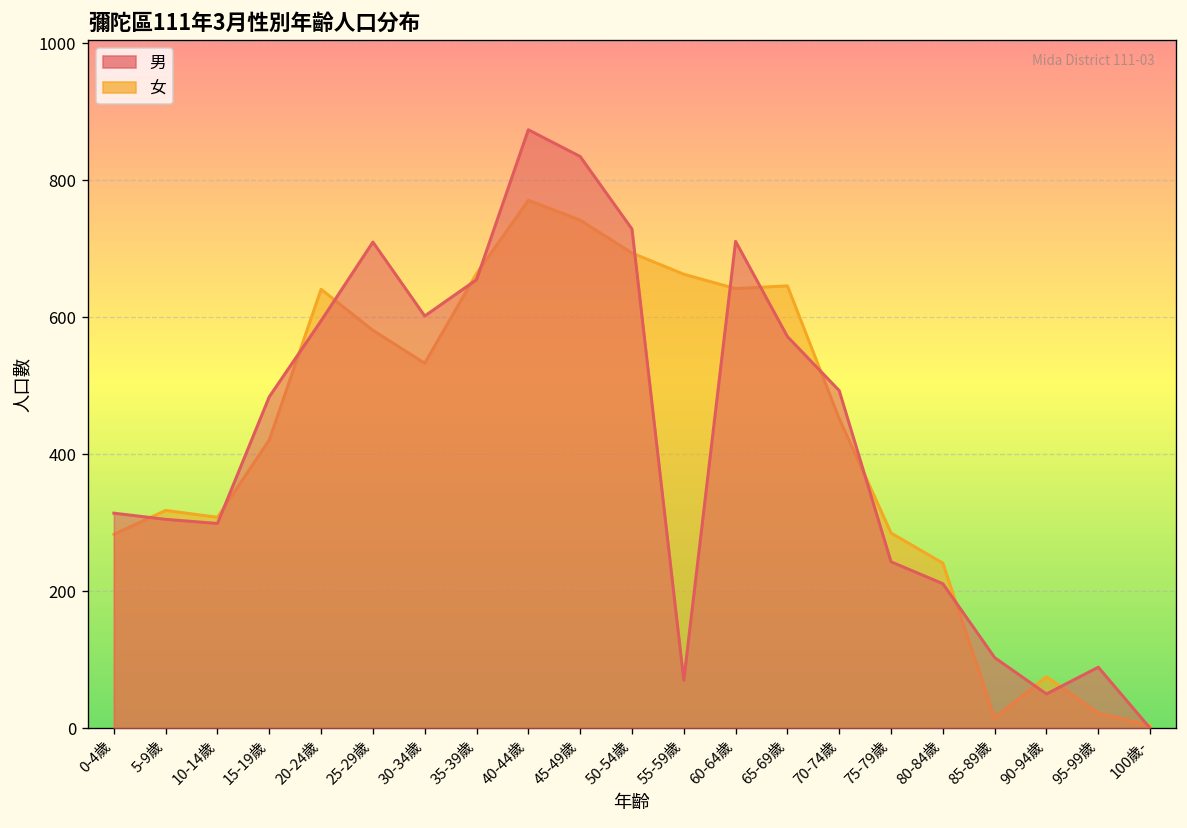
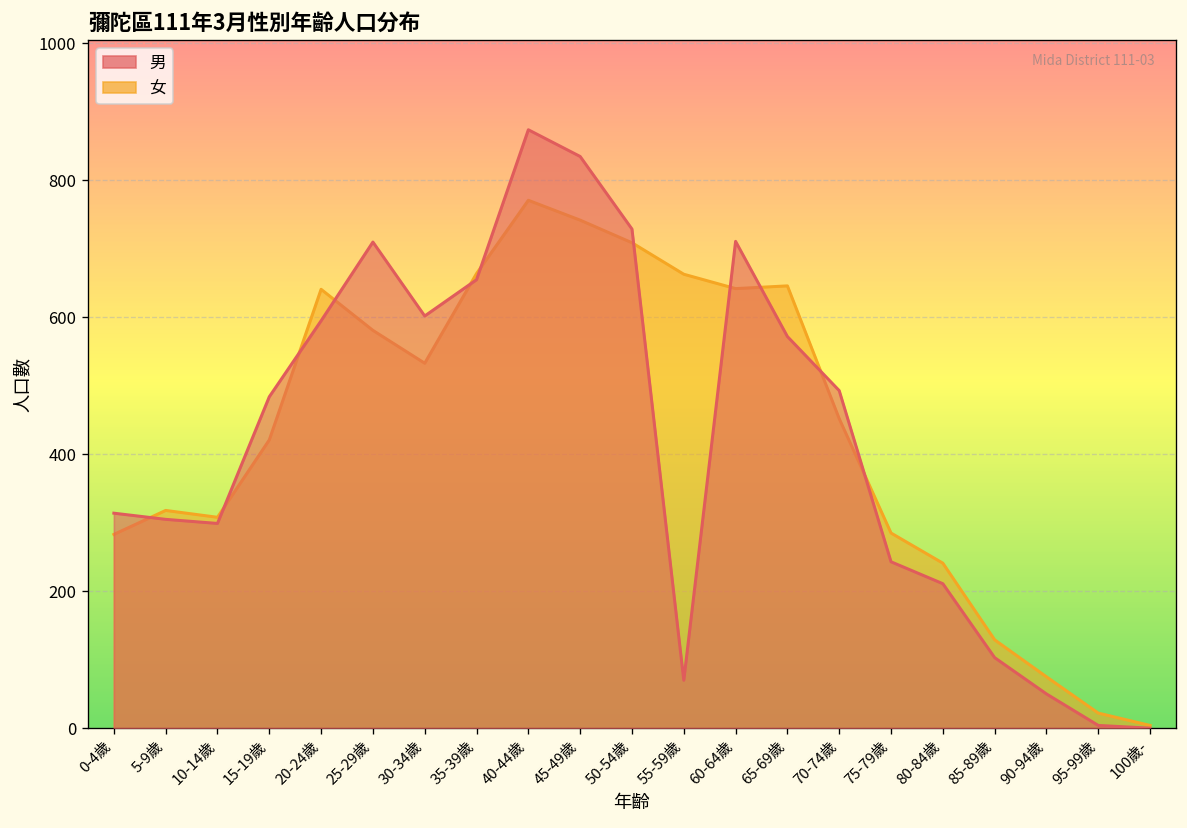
女, 50-54歲: 690 -> 710
女, 85-89歲: 20 -> 130
男, 95-99歲: 90 -> 0
